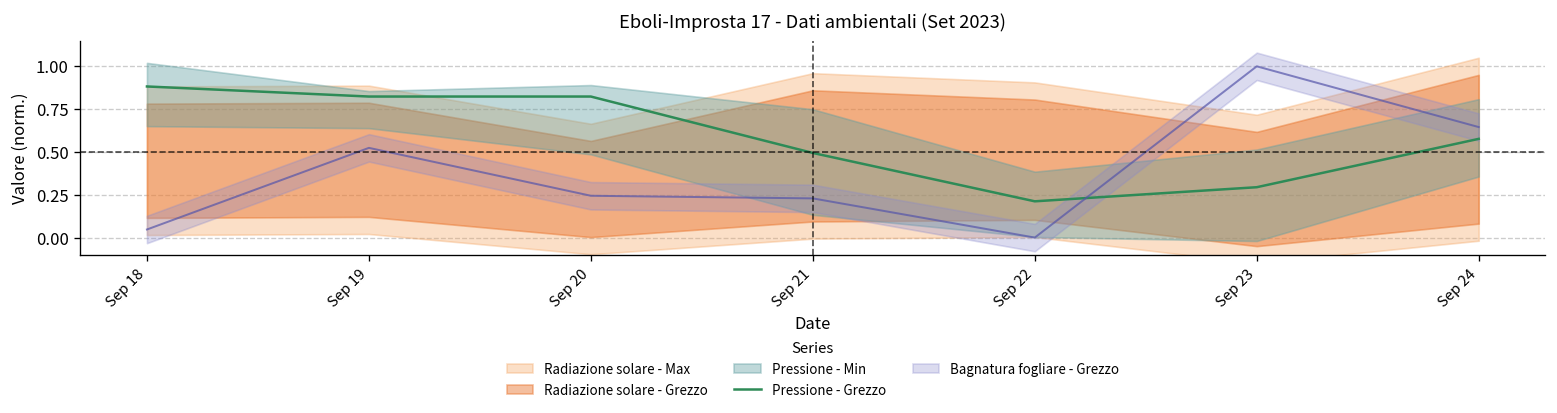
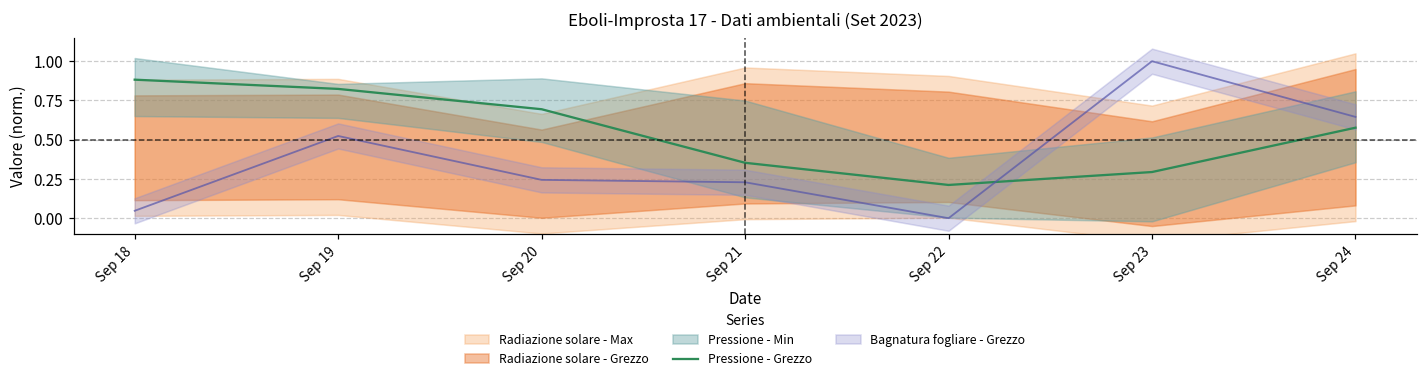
Pressione - Grezzo, Sep 20: 0.82 -> 0.69
Pressione - Grezzo, Sep 21: 0.49 -> 0.35
